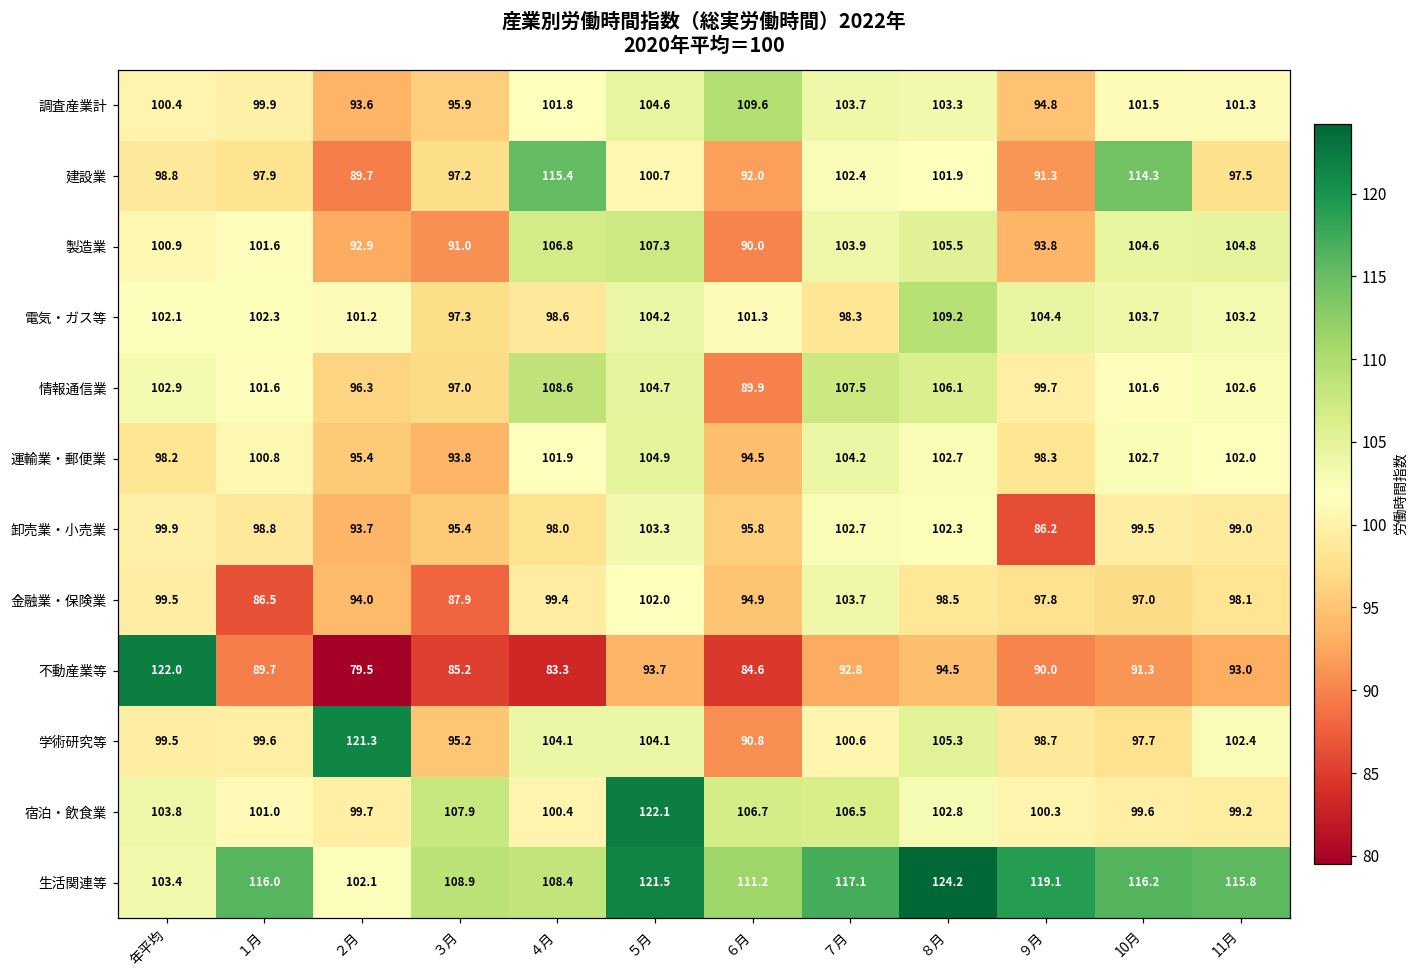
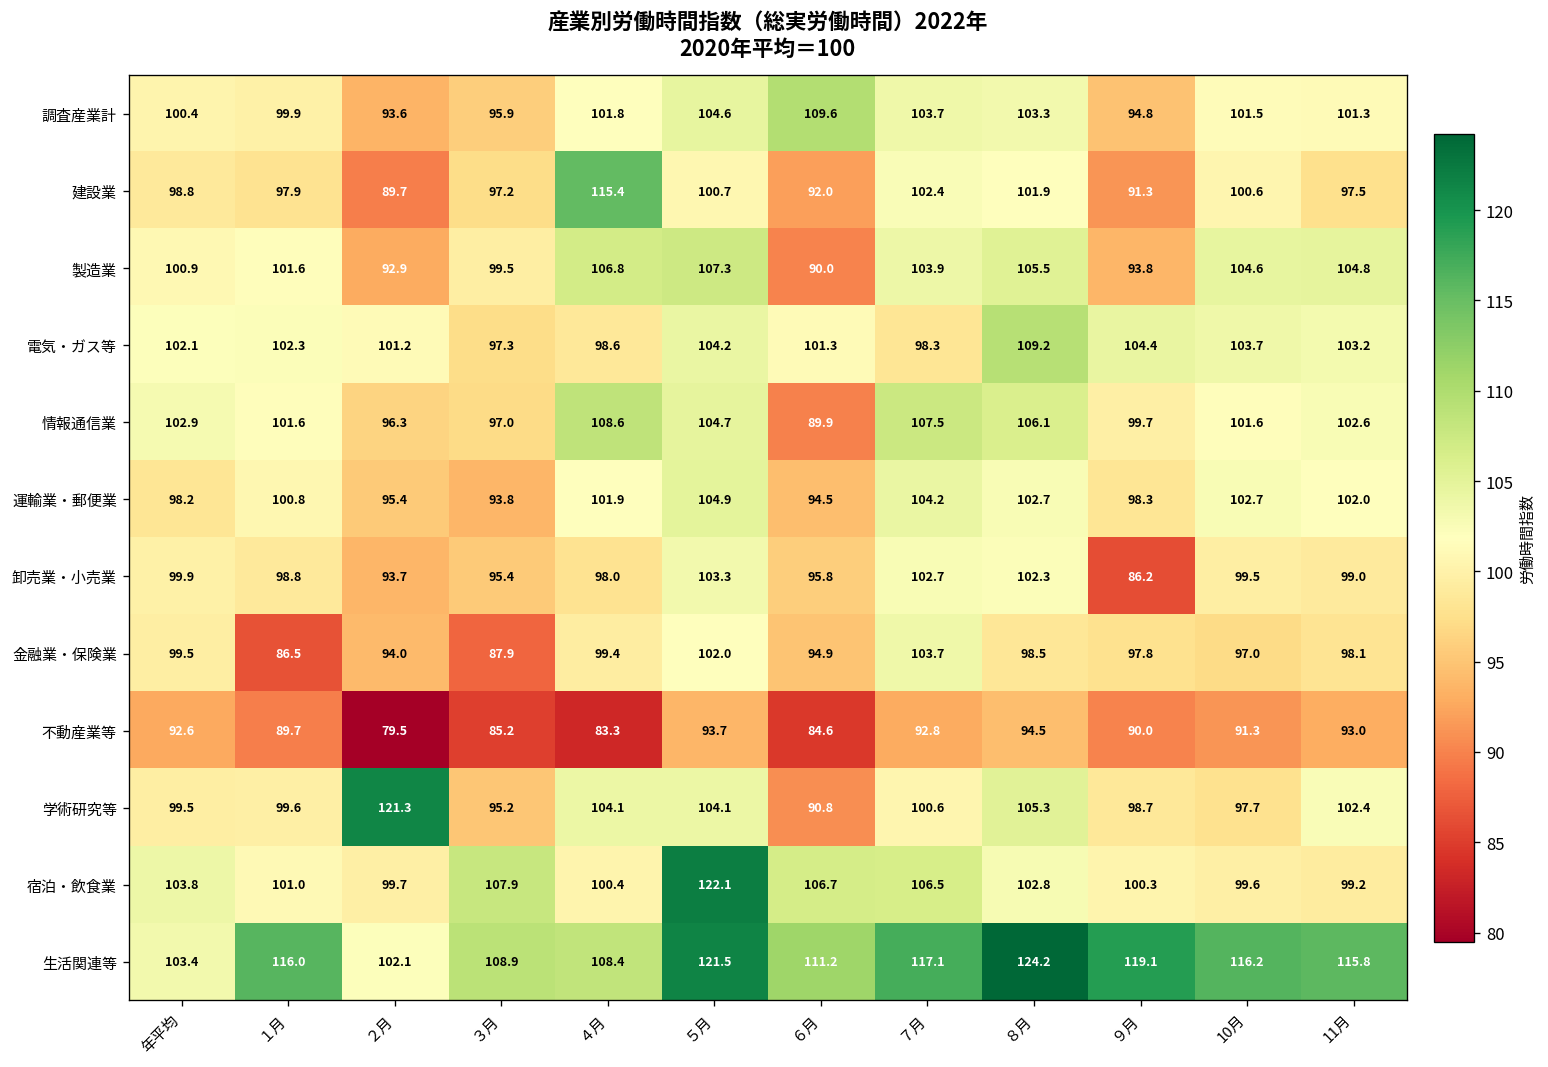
建設業, 10月: 114.3 -> 100.6
製造業, ３月: 91.0 -> 99.5
不動産業等, 年平均: 122.0 -> 92.6
